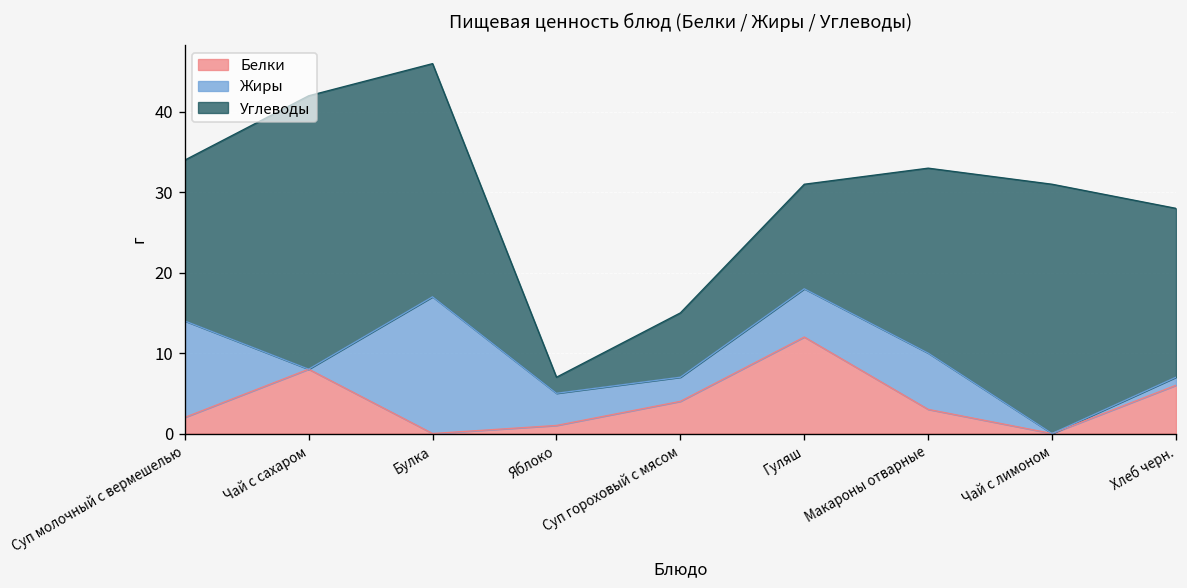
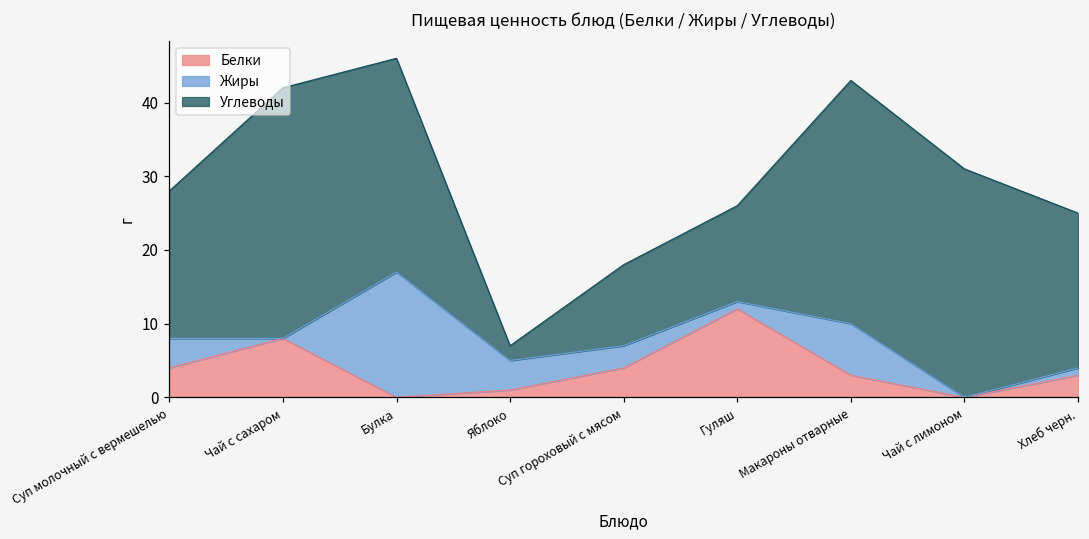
Белки, Суп молочный с вермешелью: 2 -> 4
Жиры, Суп молочный с вермешелью: 12 -> 4
Углеводы, Суп гороховый с мясом: 8 -> 11
Жиры, Гуляш: 6 -> 1
Углеводы, Макароны отварные: 23 -> 33
Белки, Хлеб черн.: 6 -> 3
